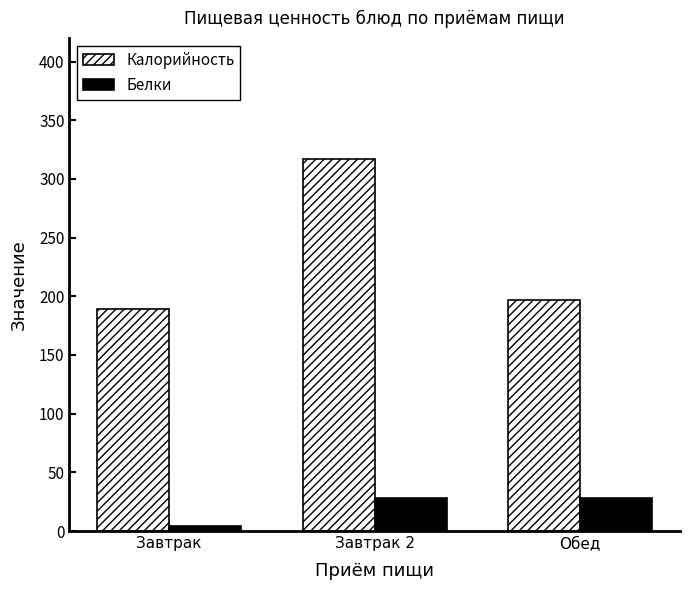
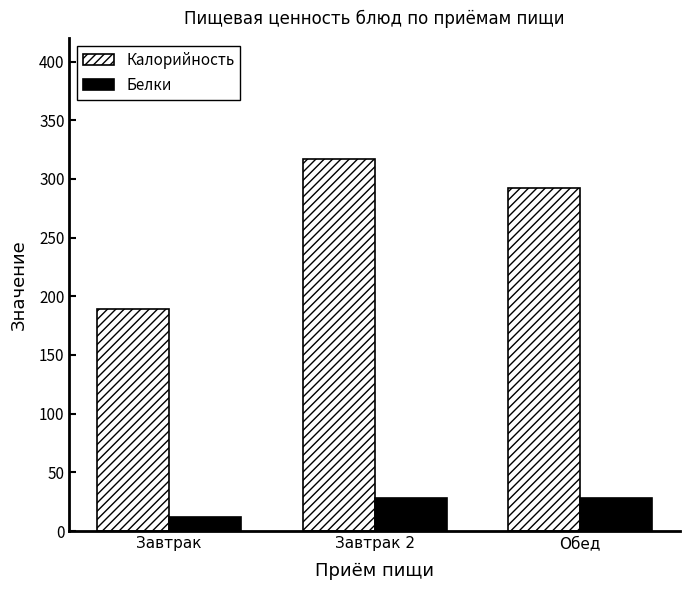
Белки, Завтрак: 4 -> 12
Калорийность, Обед: 197 -> 292
